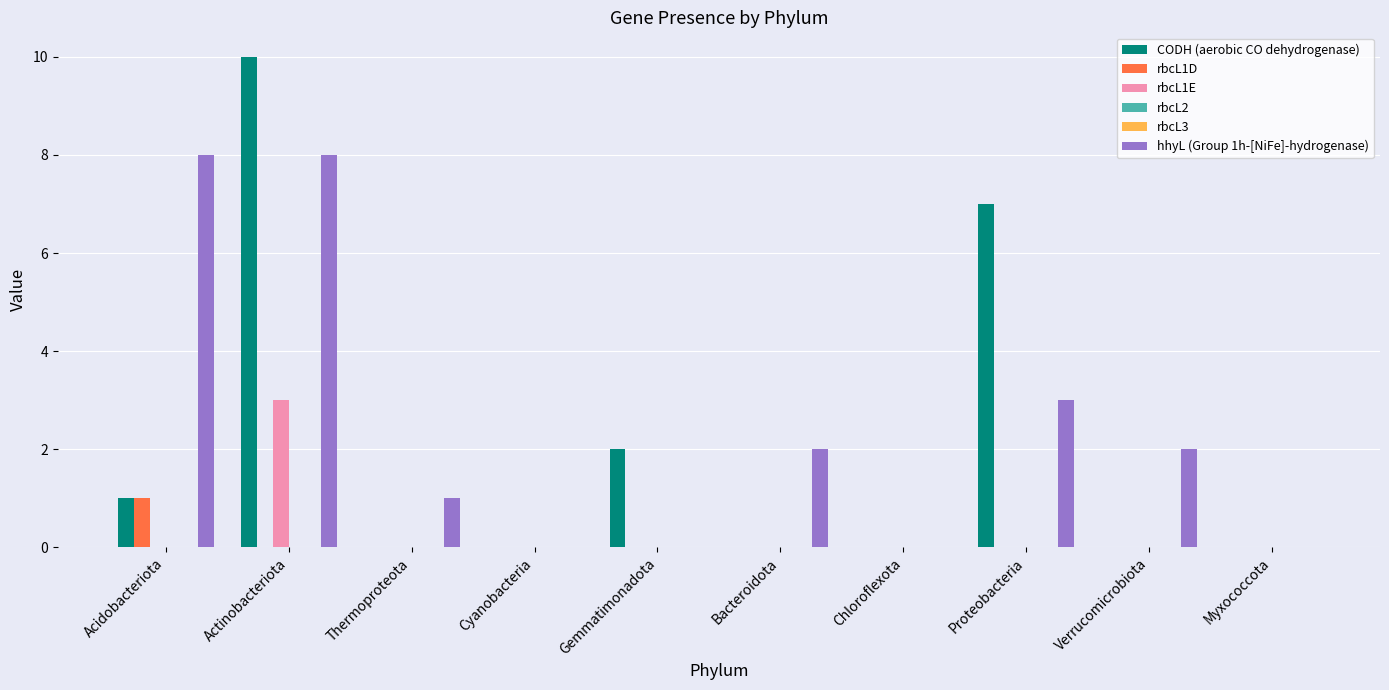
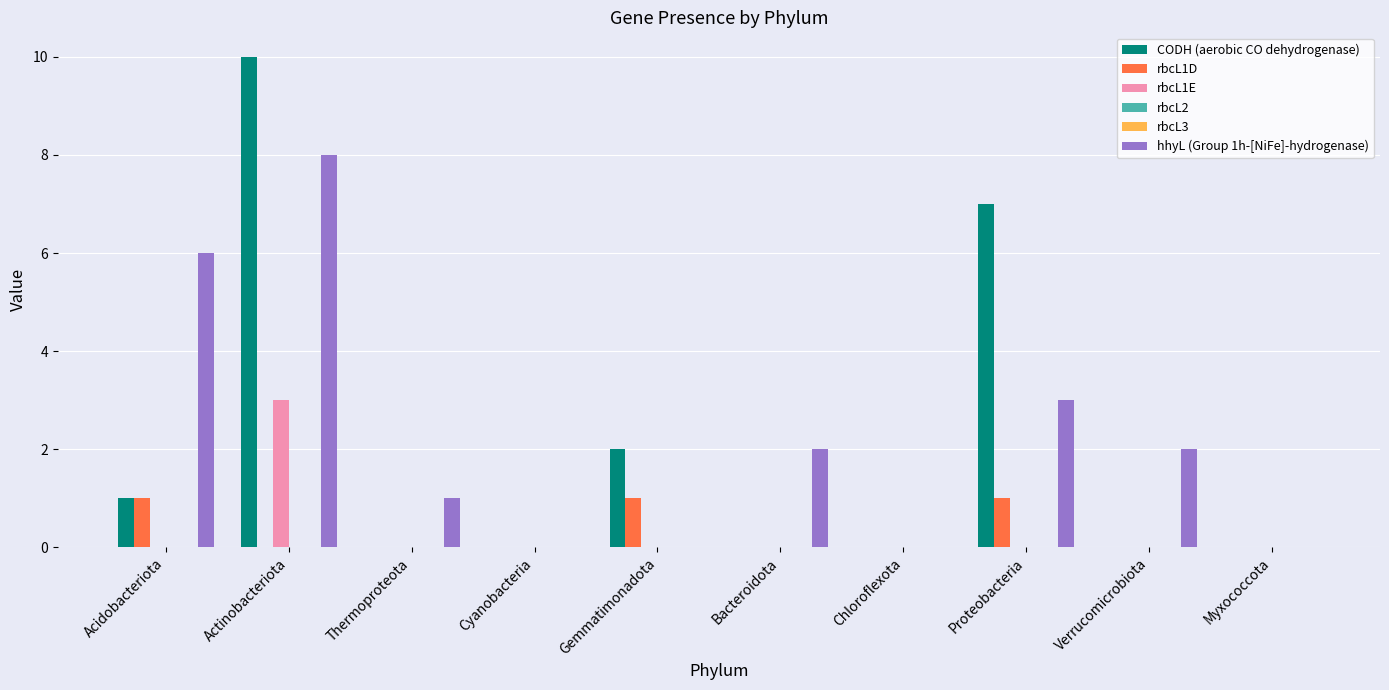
hhyL (Group 1h-[NiFe]-hydrogenase), Acidobacteriota: 8 -> 6
rbcL1D, Gemmatimonadota: 0 -> 1
rbcL1D, Proteobacteria: 0 -> 1
